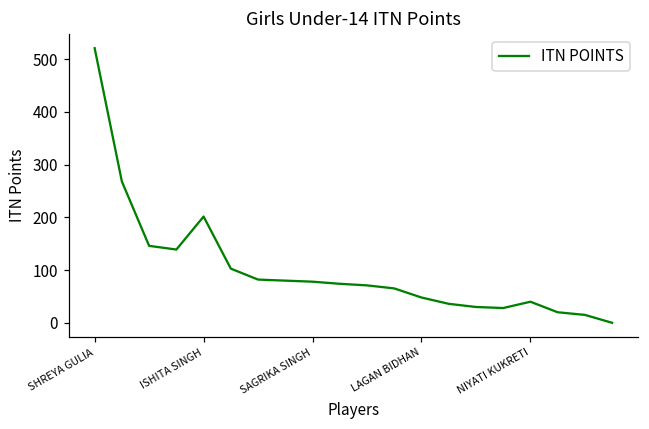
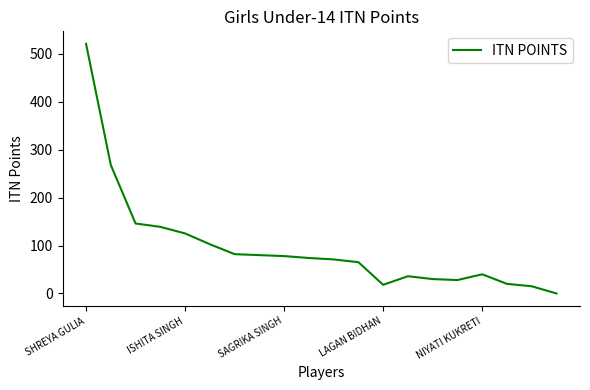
ISHITA SINGH: 200 -> 130
LAGAN BIDHAN: 50 -> 20
